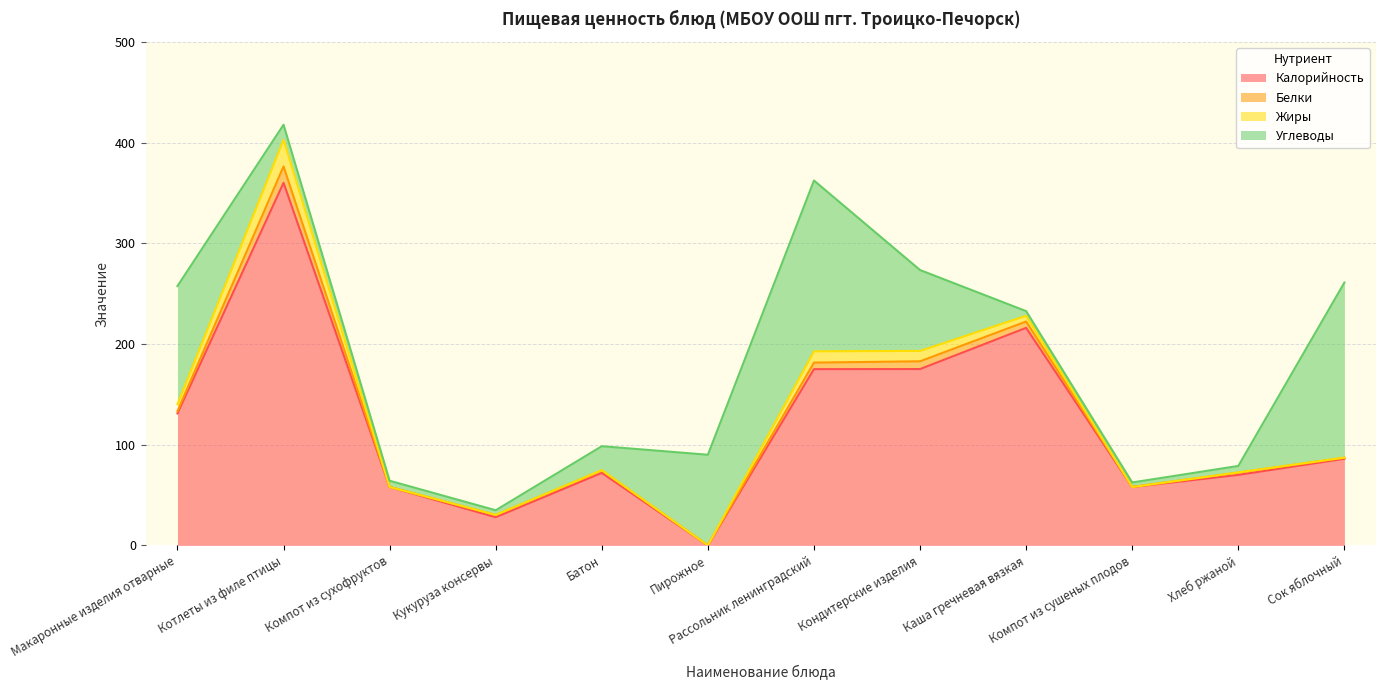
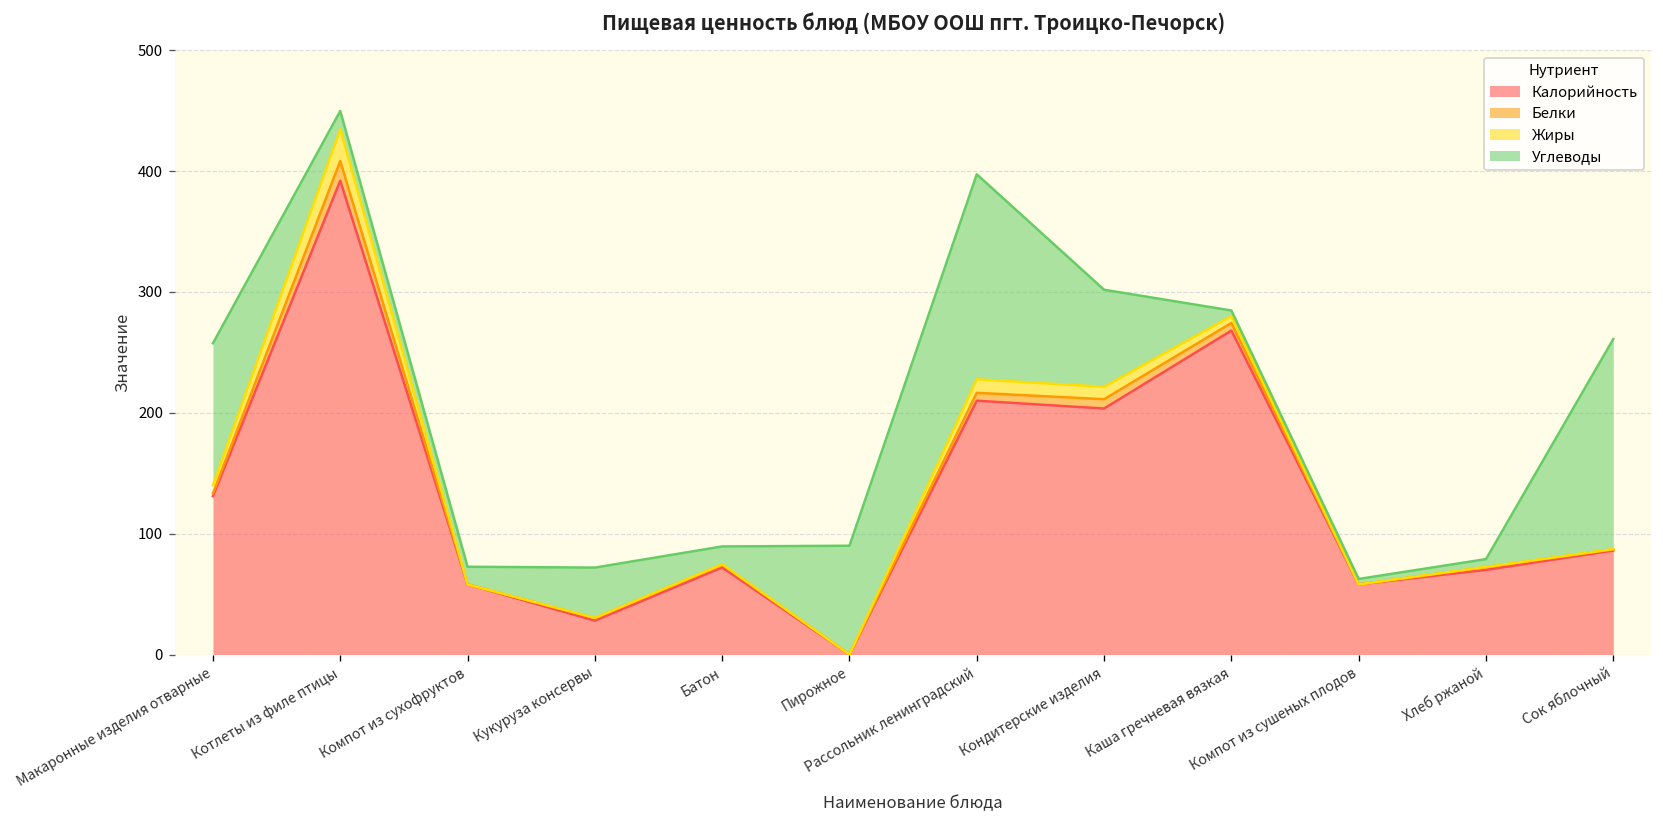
Калорийность, Котлеты из филе птицы: 360 -> 392
Углеводы, Компот из сухофруктов: 6 -> 15
Углеводы, Кукуруза консервы: 5 -> 42
Углеводы, Батон: 24 -> 15
Калорийность, Рассольник ленинградский: 175 -> 210
Калорийность, Кондитерские изделия: 175 -> 204
Калорийность, Каша гречневая вязкая: 216 -> 268
